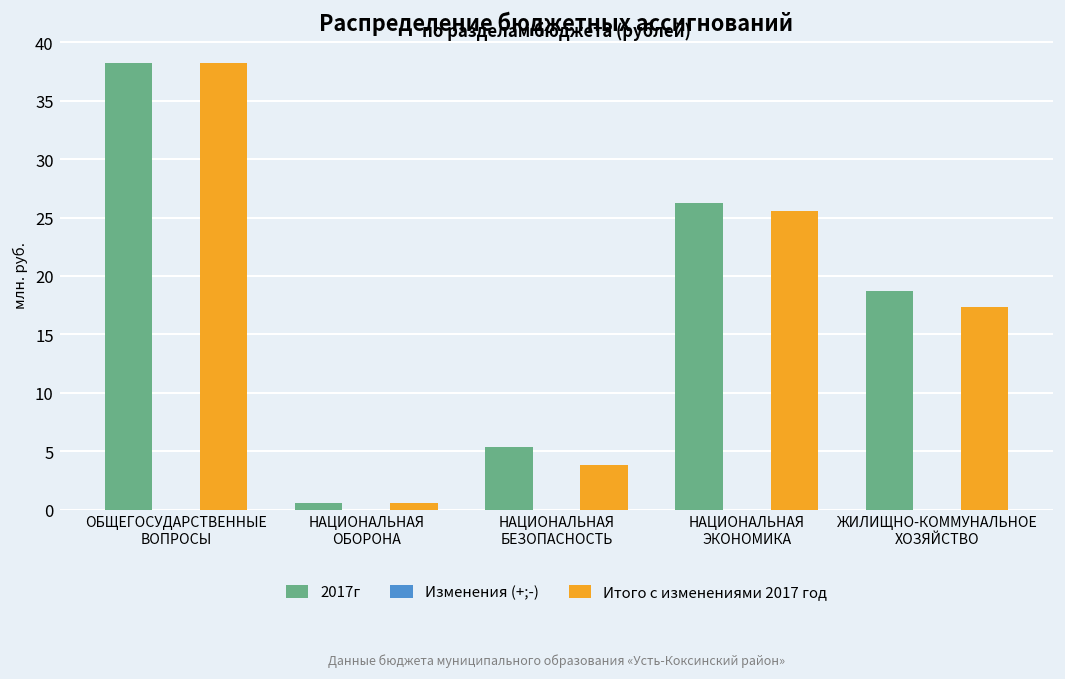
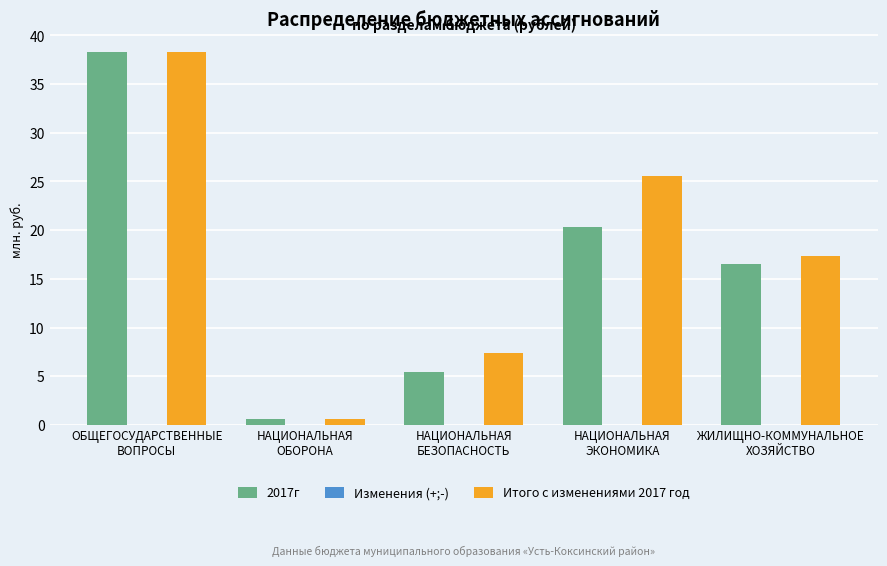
Итого с изменениями 2017 год, НАЦИОНАЛЬНАЯ БЕЗОПАСНОСТЬ: 4 -> 7
2017г, НАЦИОНАЛЬНАЯ ЭКОНОМИКА: 26 -> 20
2017г, ЖИЛИЩНО-КОММУНАЛЬНОЕ ХОЗЯЙСТВО: 19 -> 17
